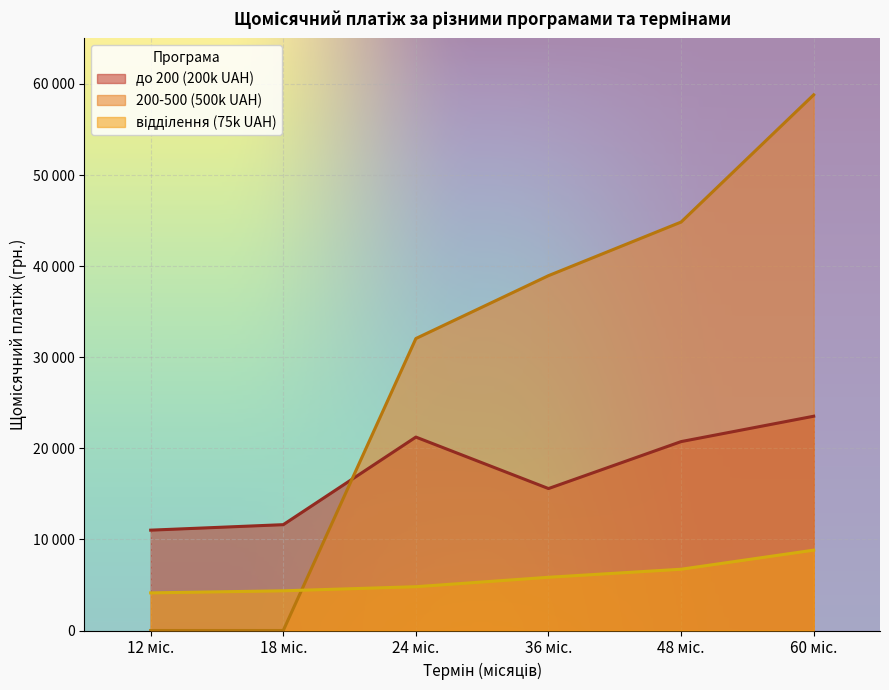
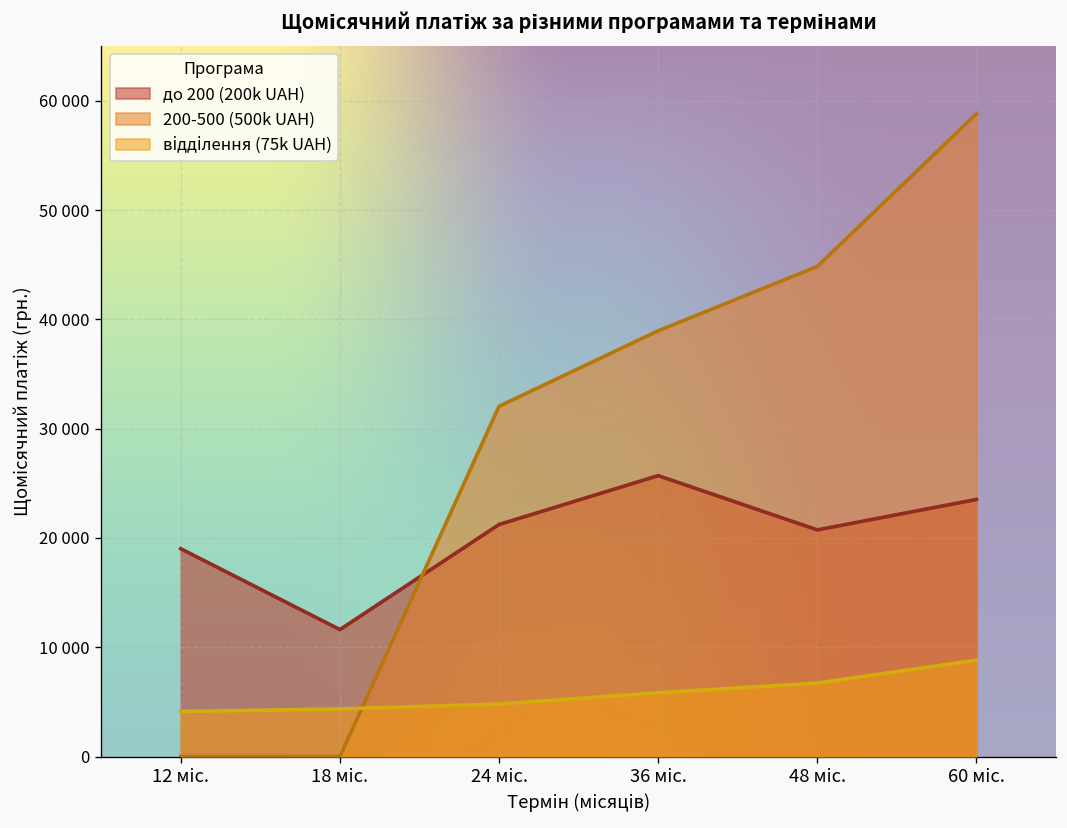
до 200 (200k UAH), 12 міс.: 11000 -> 19000
до 200 (200k UAH), 36 міс.: 16000 -> 26000
